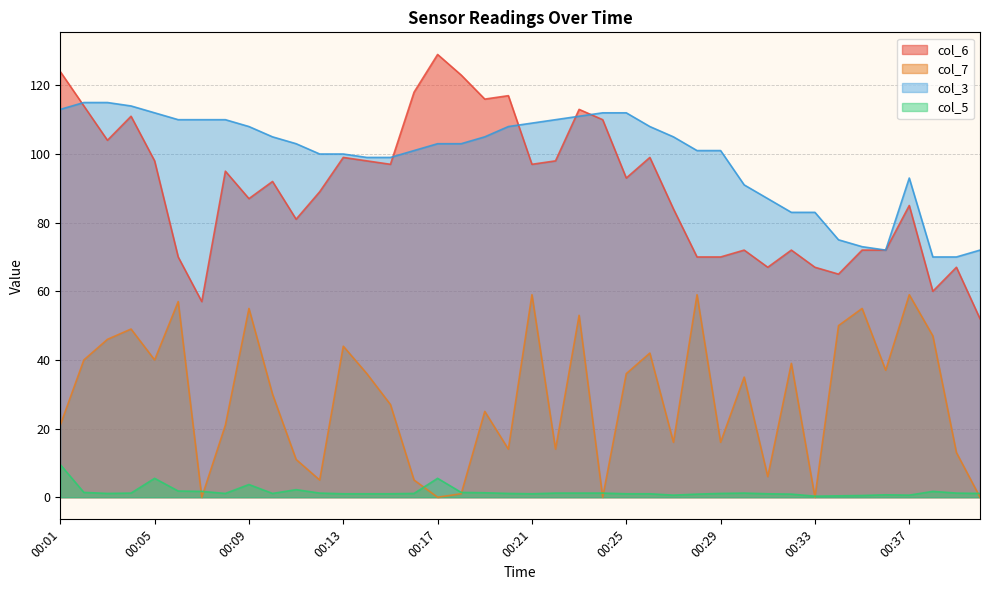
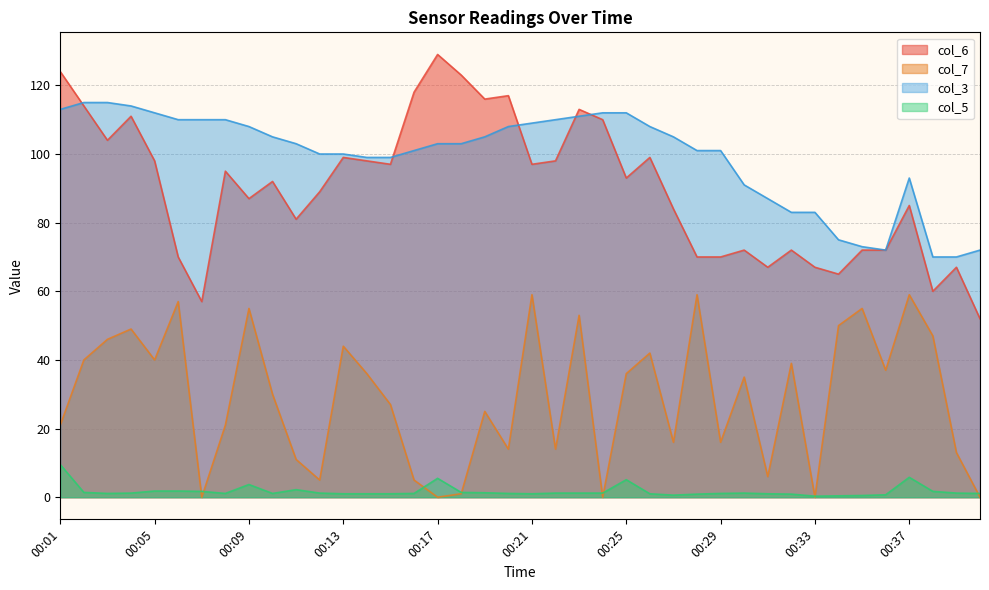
col_5, 00:05: 6 -> 2
col_5, 00:25: 1 -> 5
col_5, 00:37: 1 -> 6
